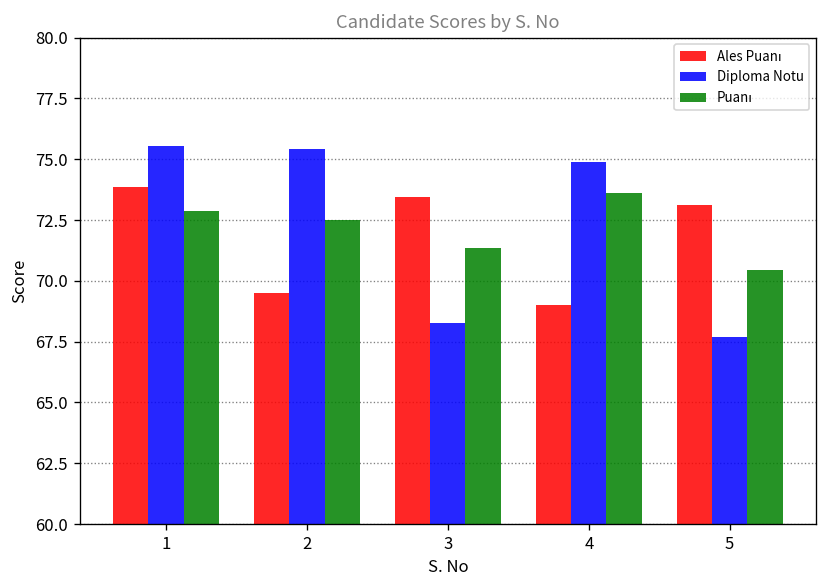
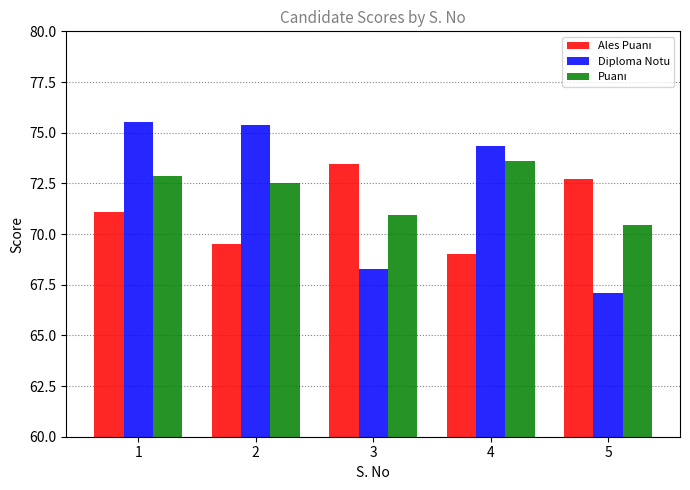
Ales Puanı, 1: 73.9 -> 71.1
Puanı, 3: 71.4 -> 71.0
Diploma Notu, 4: 74.9 -> 74.3
Ales Puanı, 5: 73.1 -> 72.7
Diploma Notu, 5: 67.7 -> 67.1
